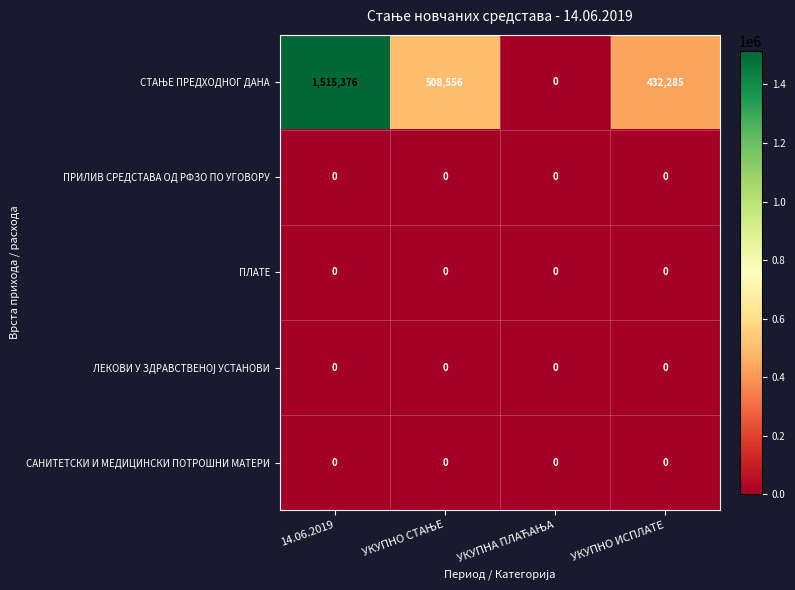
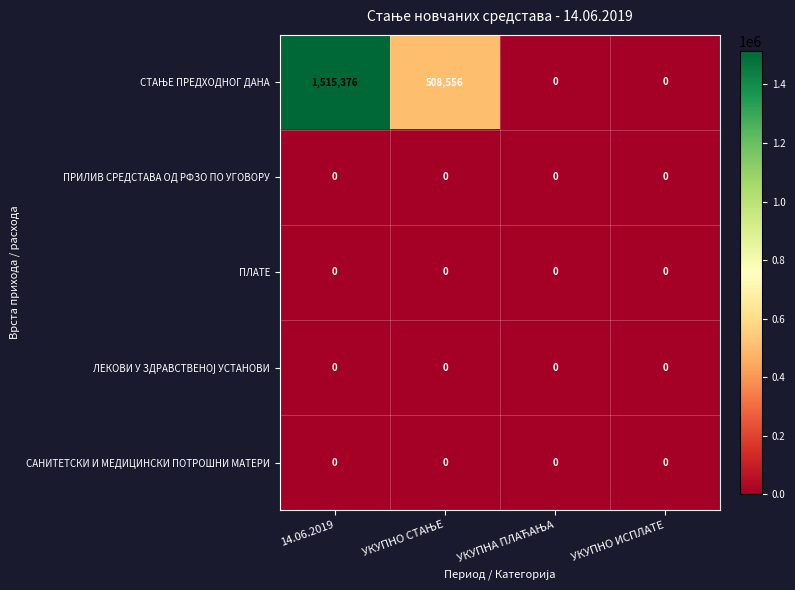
СТАЊЕ ПРЕДХОДНОГ ДАНА, УКУПНО ИСПЛАТЕ: 432,285 -> 0
